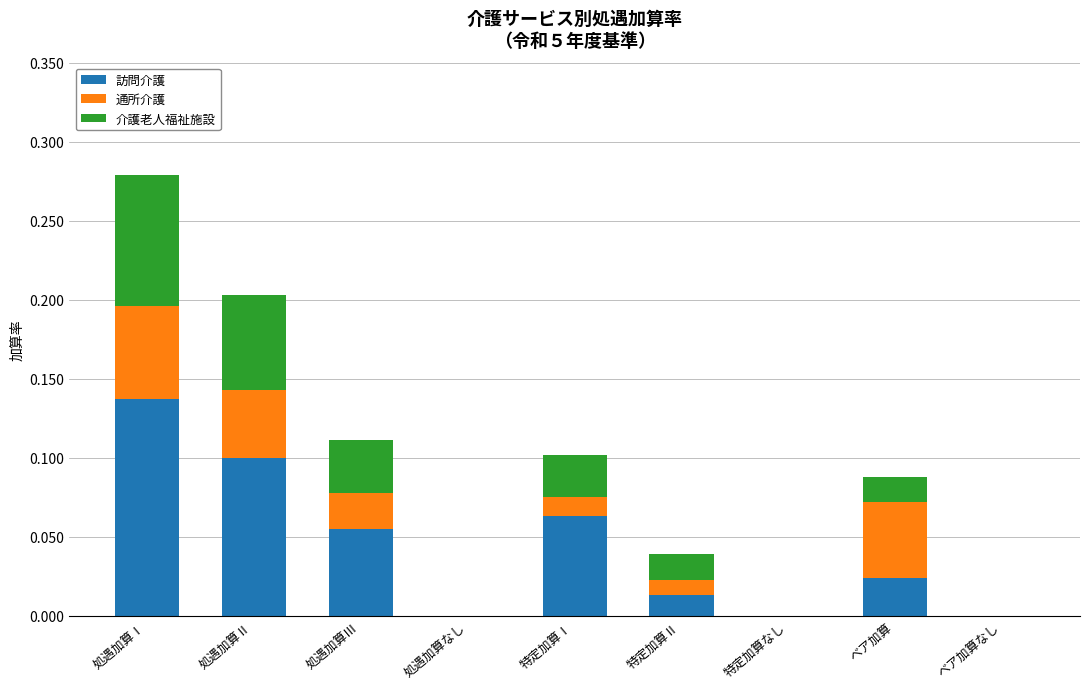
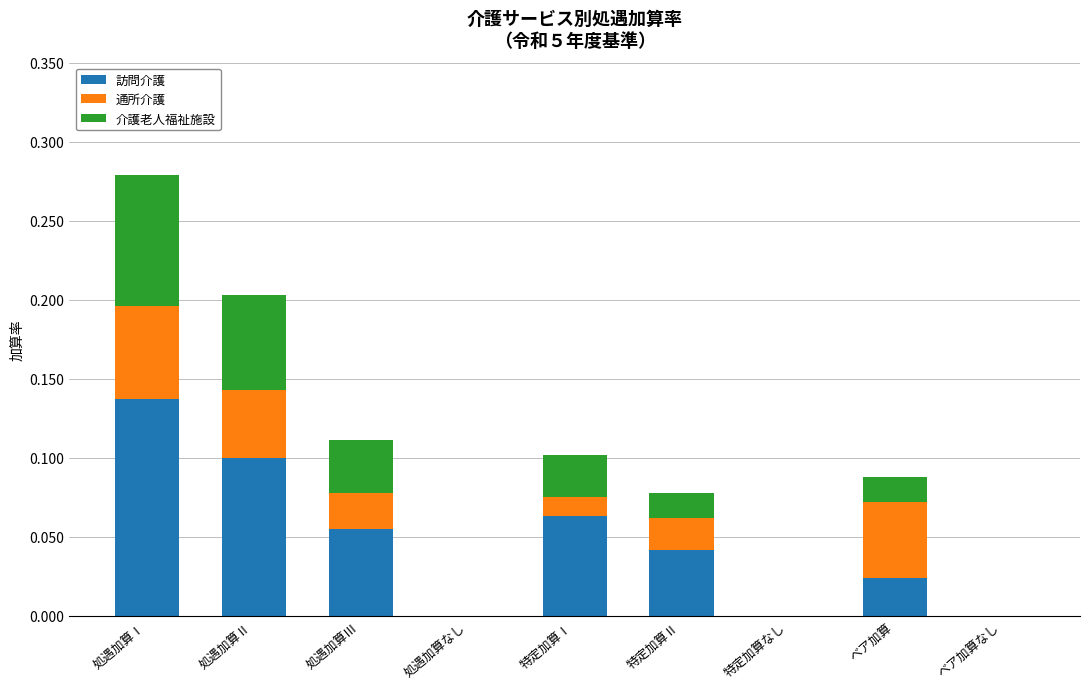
訪問介護, 特定加算Ⅱ: 0.013 -> 0.042
通所介護, 特定加算Ⅱ: 0.01 -> 0.02
